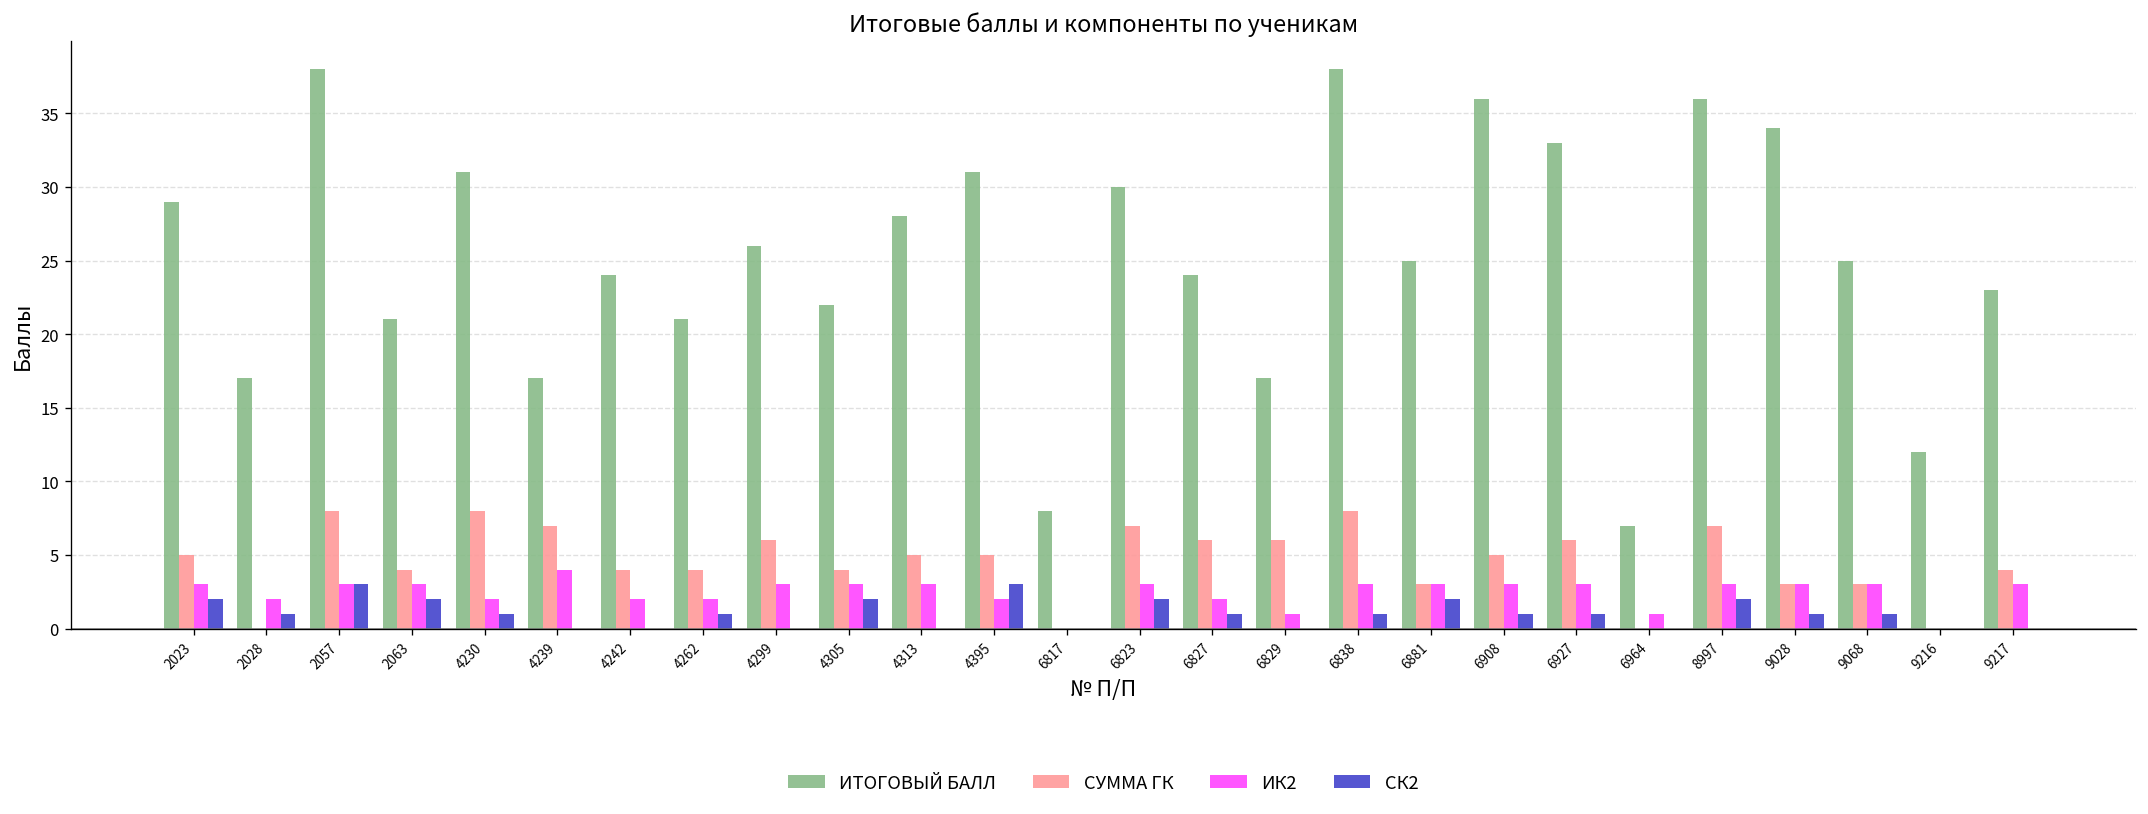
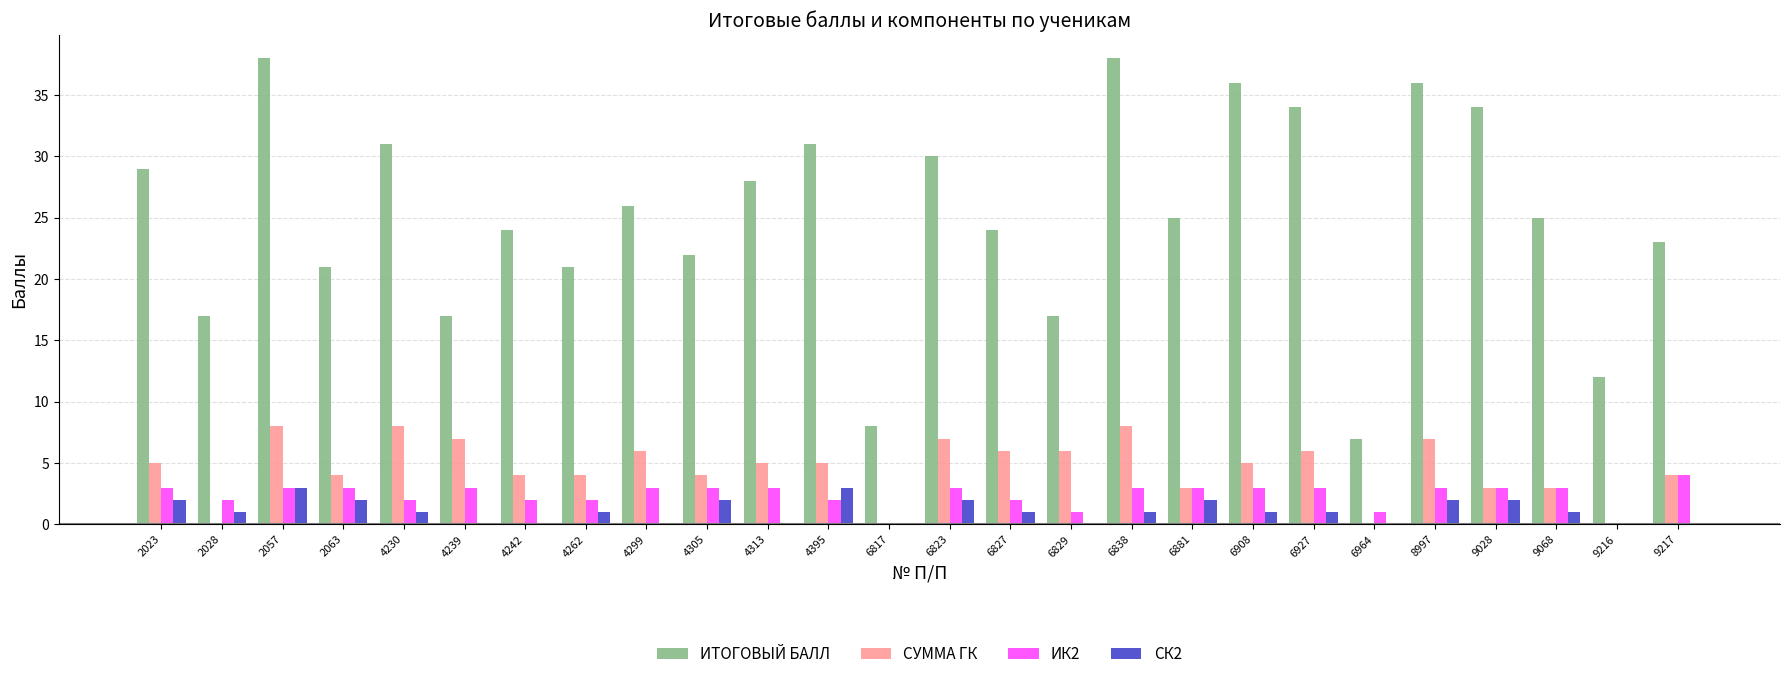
ИК2, 4239: 4 -> 3
ИТОГОВЫЙ БАЛЛ, 6927: 33 -> 34
СК2, 9028: 1 -> 2
ИК2, 9217: 3 -> 4
